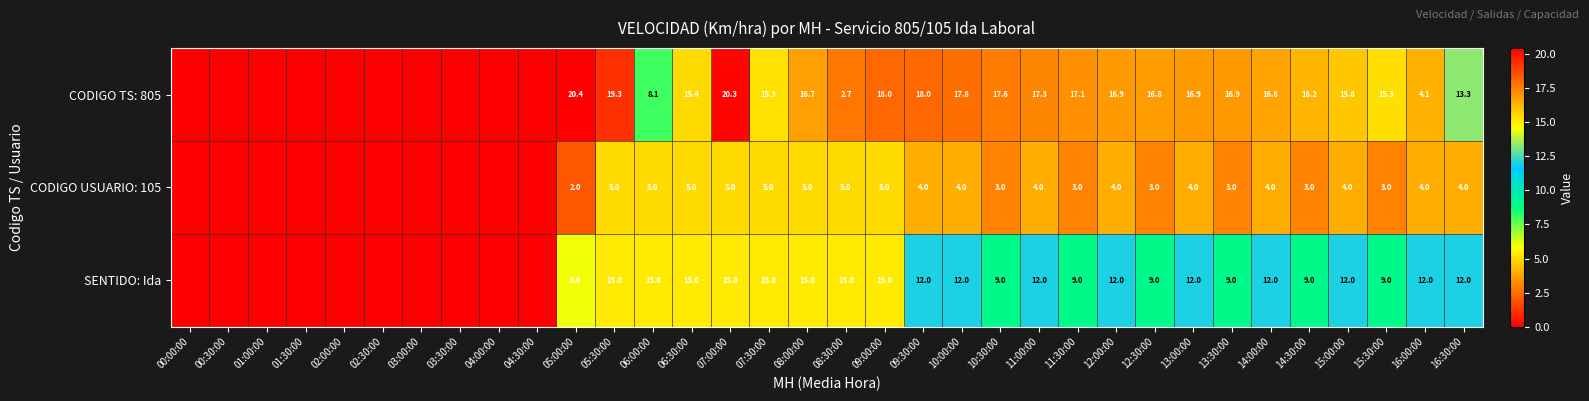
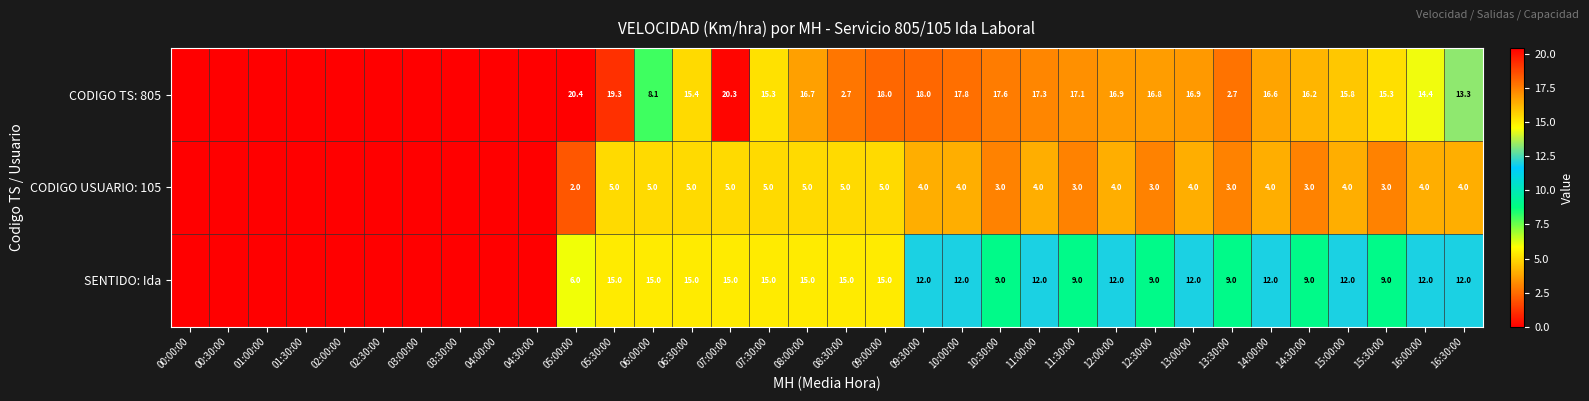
CODIGO TS: 805, 13:30:00: 16.9 -> 2.7
CODIGO TS: 805, 16:00:00: 4.1 -> 14.4
